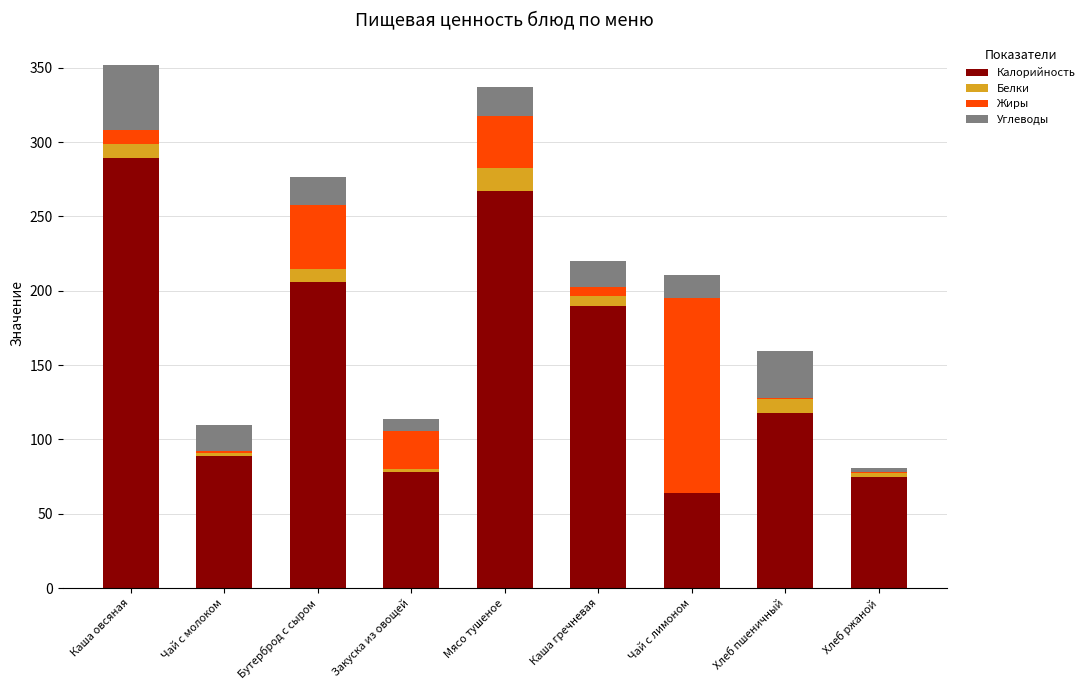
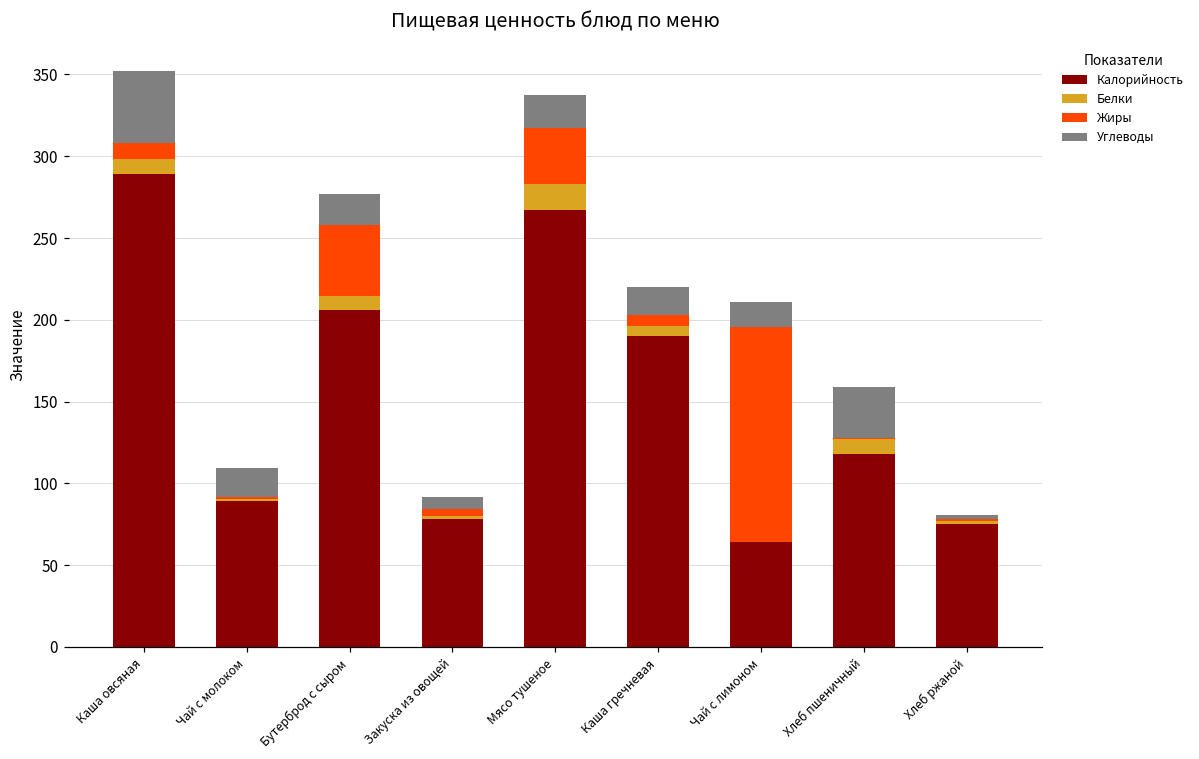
Жиры, Закуска из овощей: 26 -> 5
